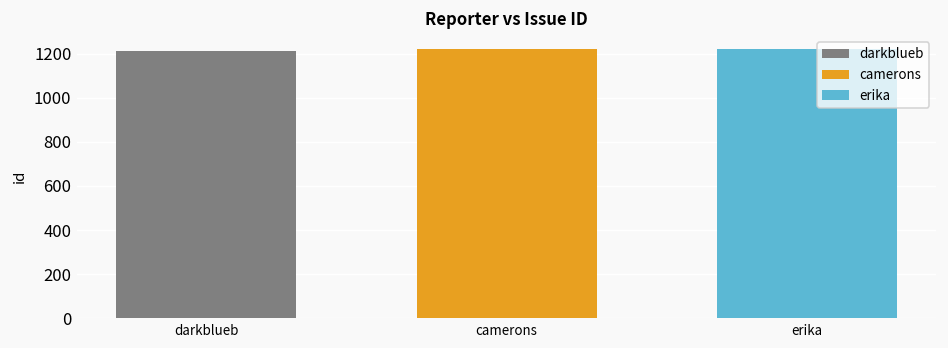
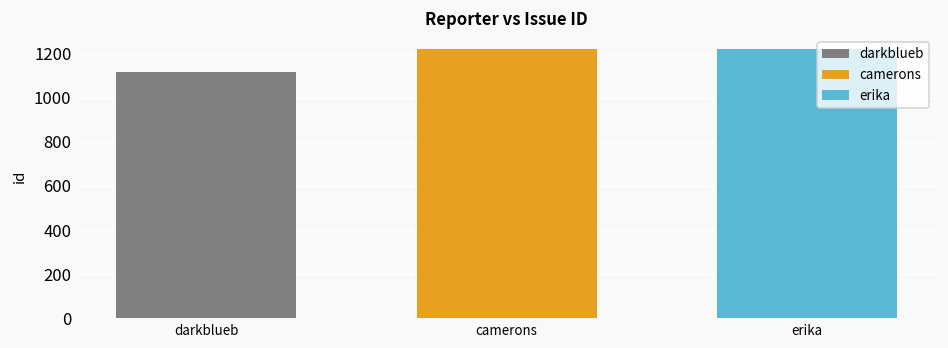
darkblueb: 1210 -> 1120
